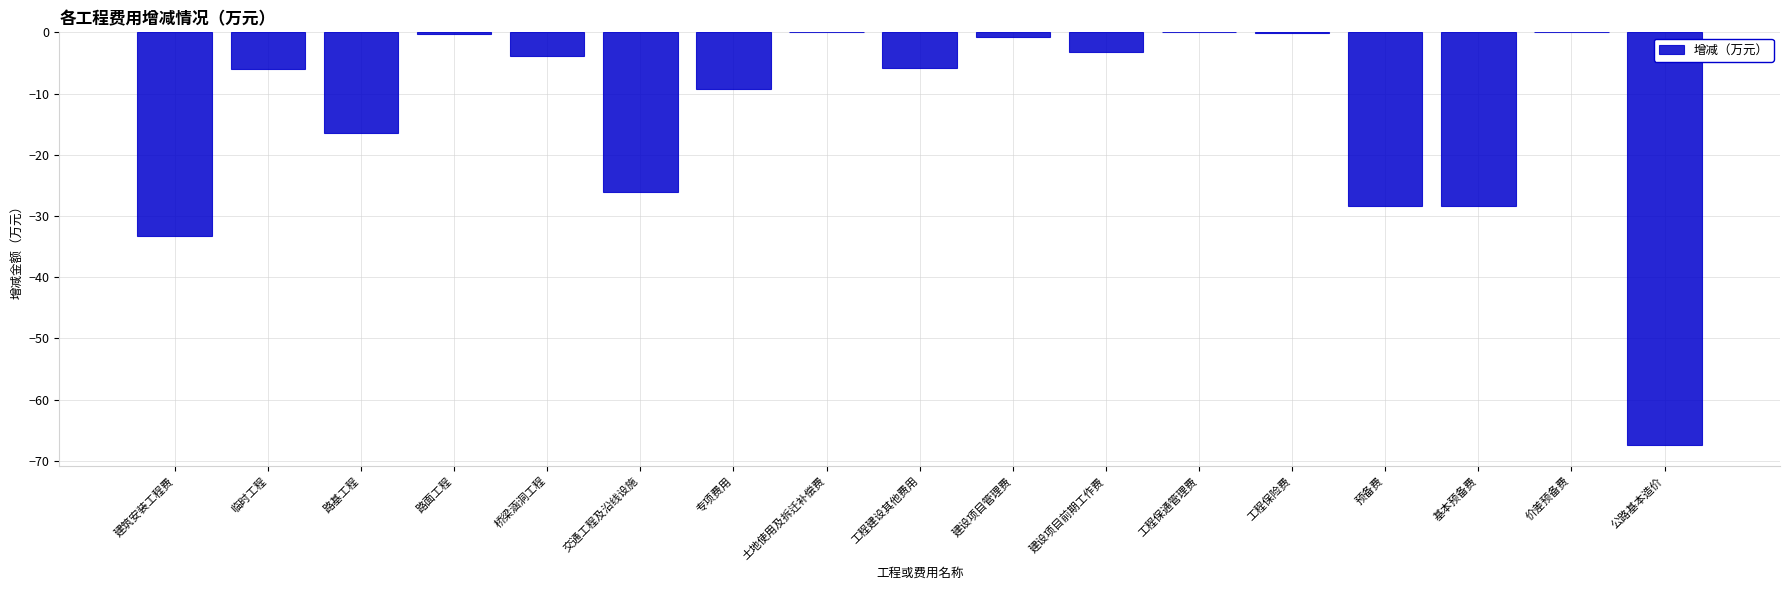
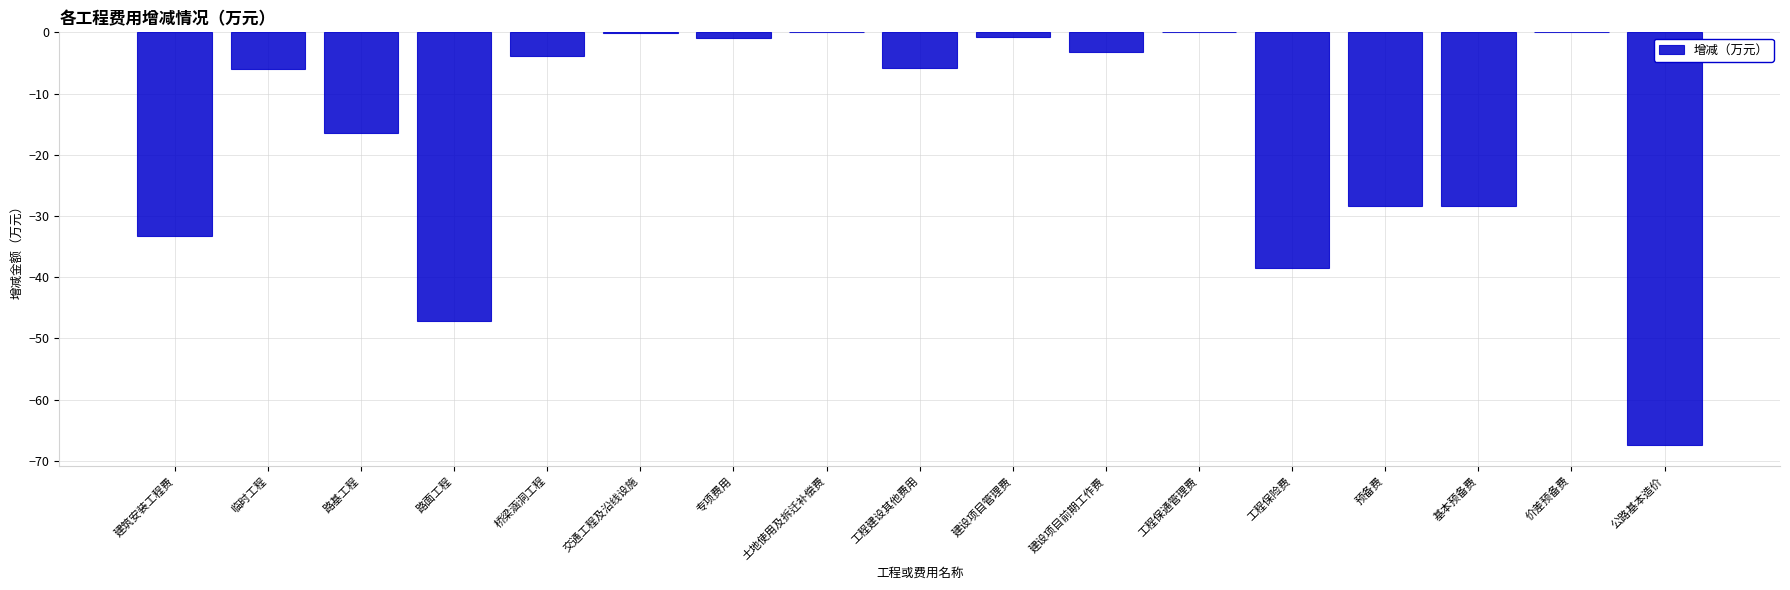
路面工程: 0 -> -47
交通工程及沿线设施: -26 -> 0
专项费用: -9 -> -1
工程保险费: 0 -> -39
